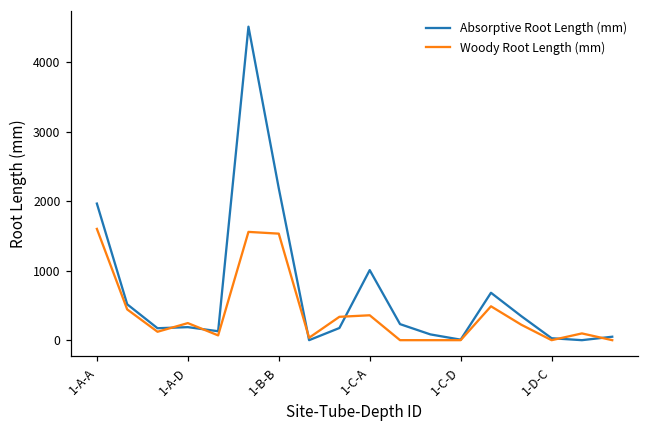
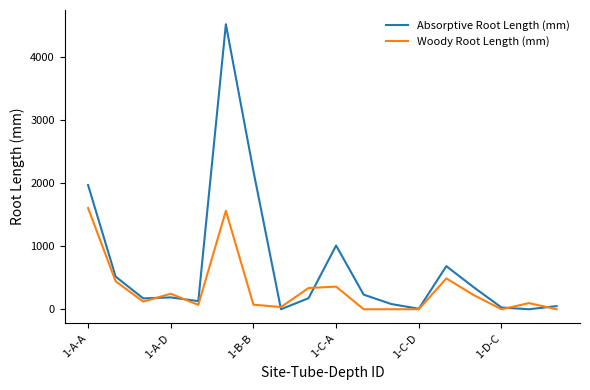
Woody Root Length (mm), 1-B-B: 1500 -> 100
